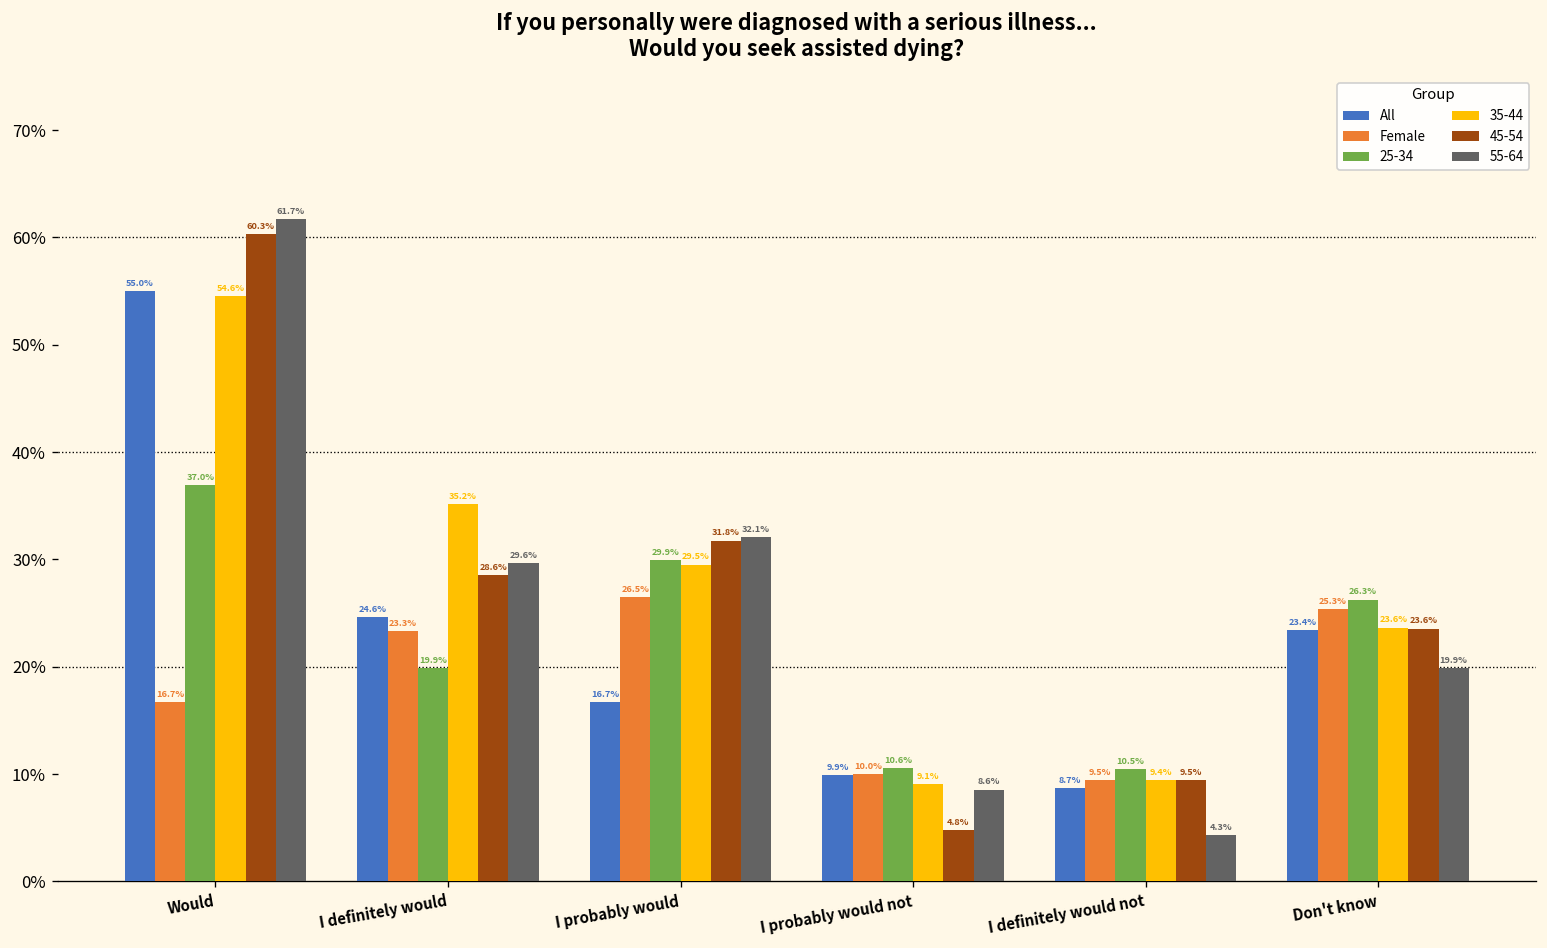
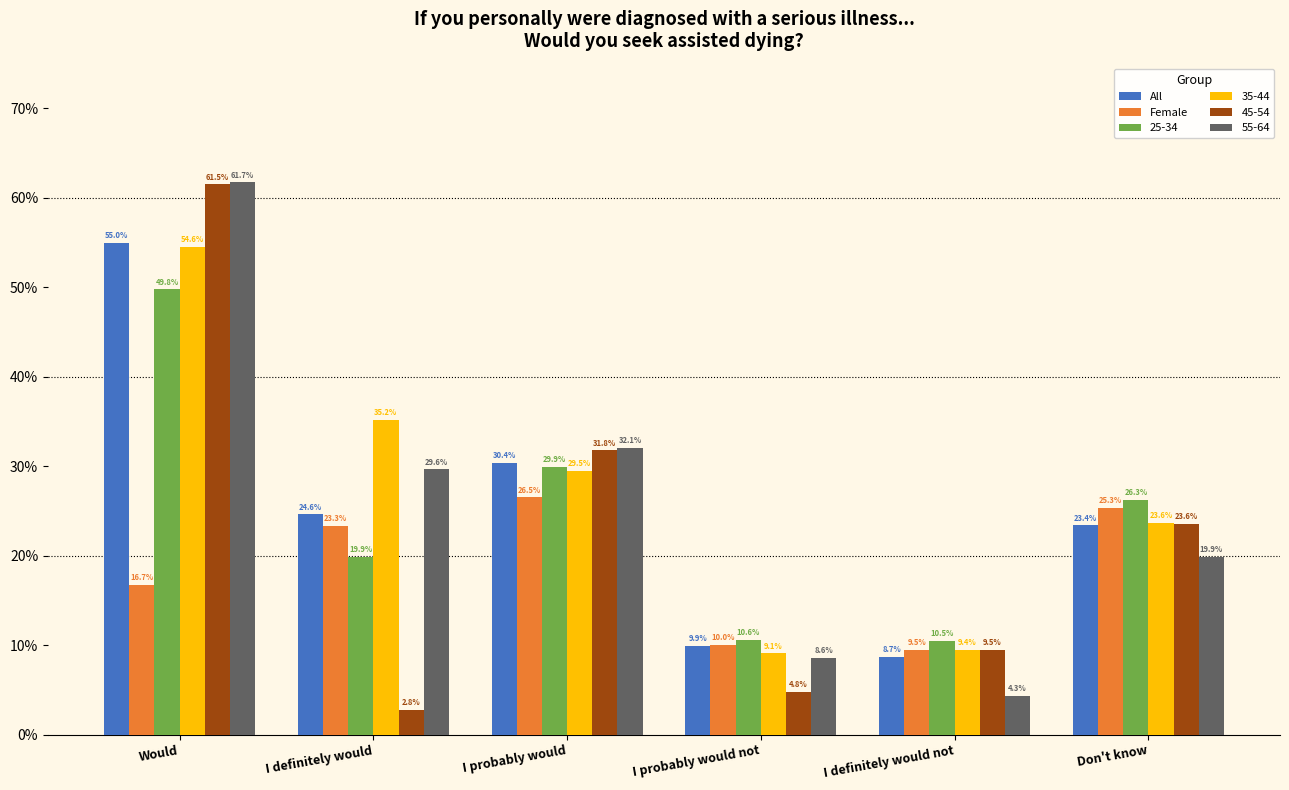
25-34, Would: 37.0% -> 49.8%
45-54, Would: 60.3% -> 61.5%
45-54, I definitely would: 28.6% -> 2.8%
All, I probably would: 16.7% -> 30.4%
